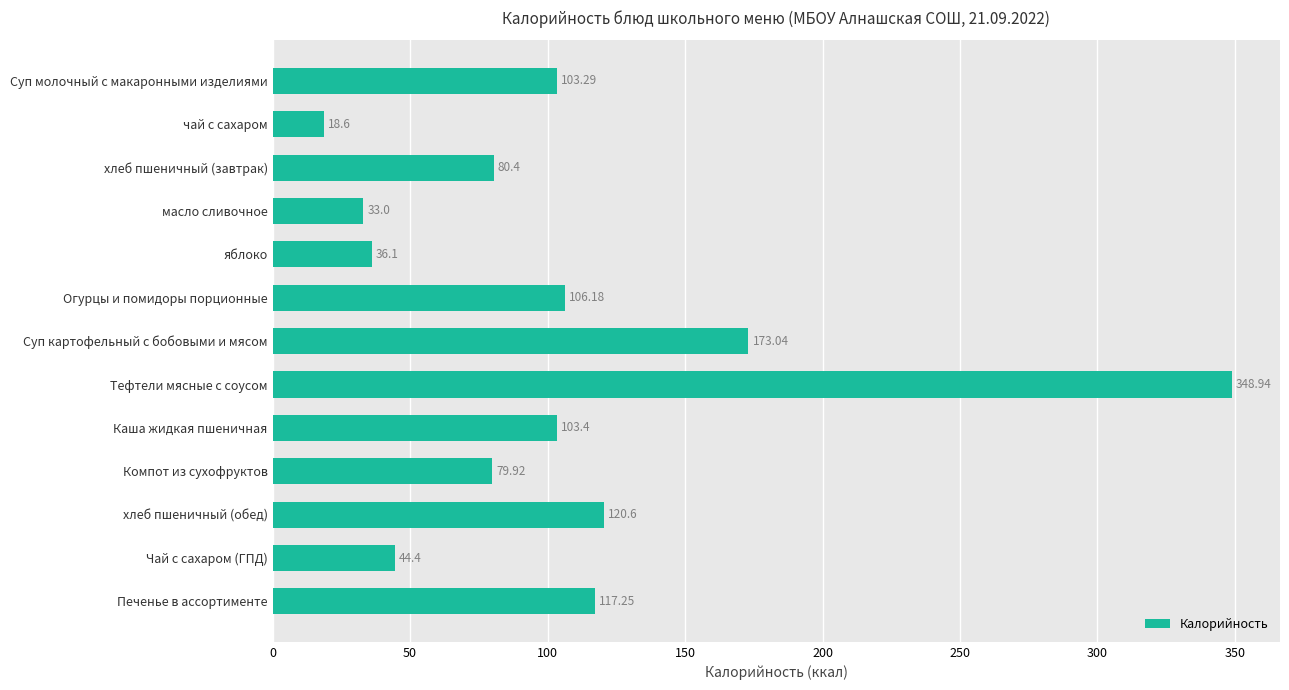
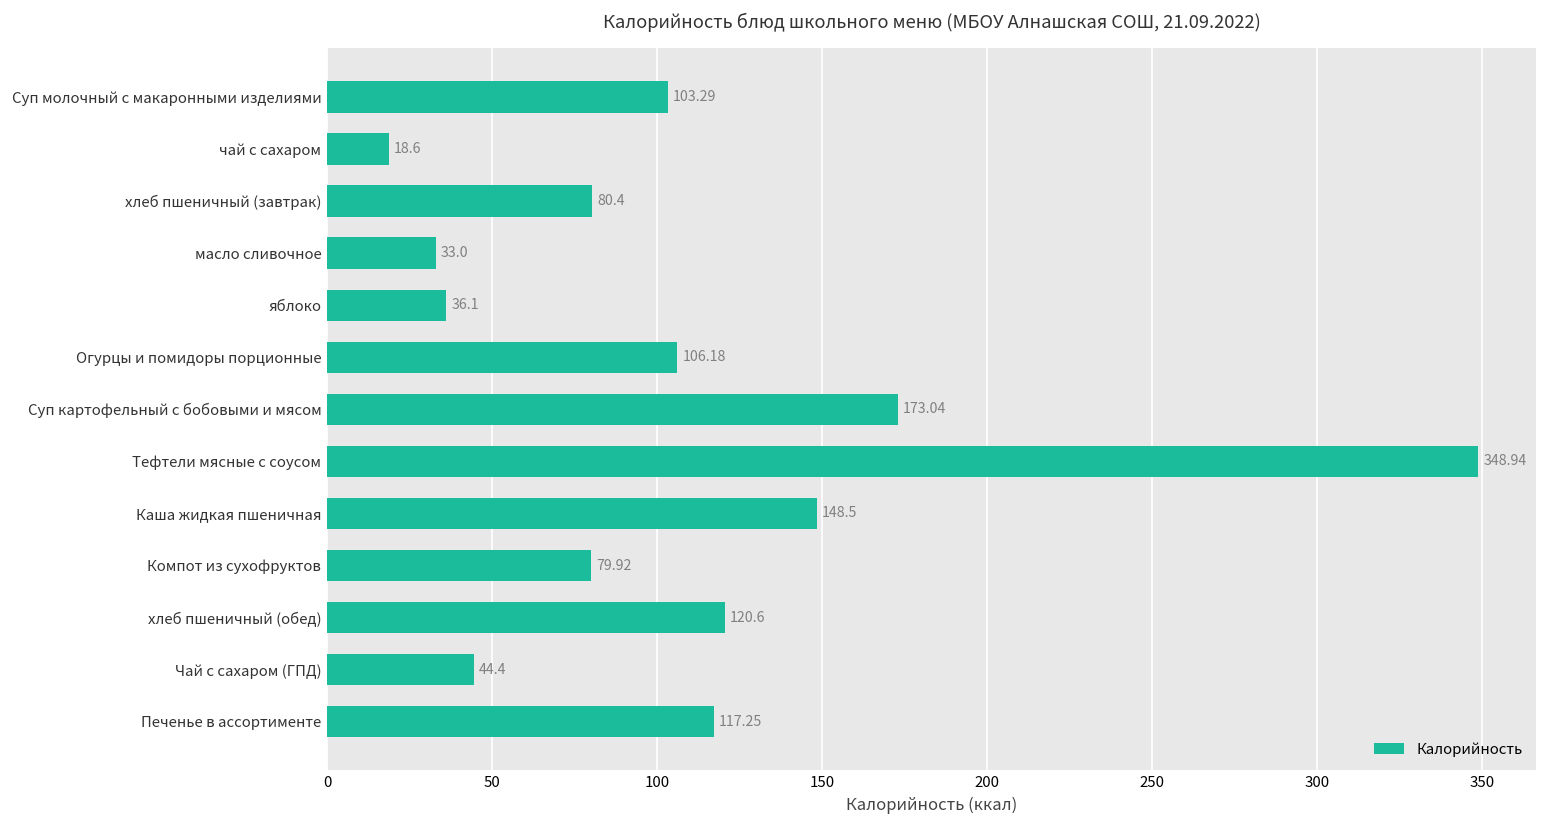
Каша жидкая пшеничная: 103.4 -> 148.5
